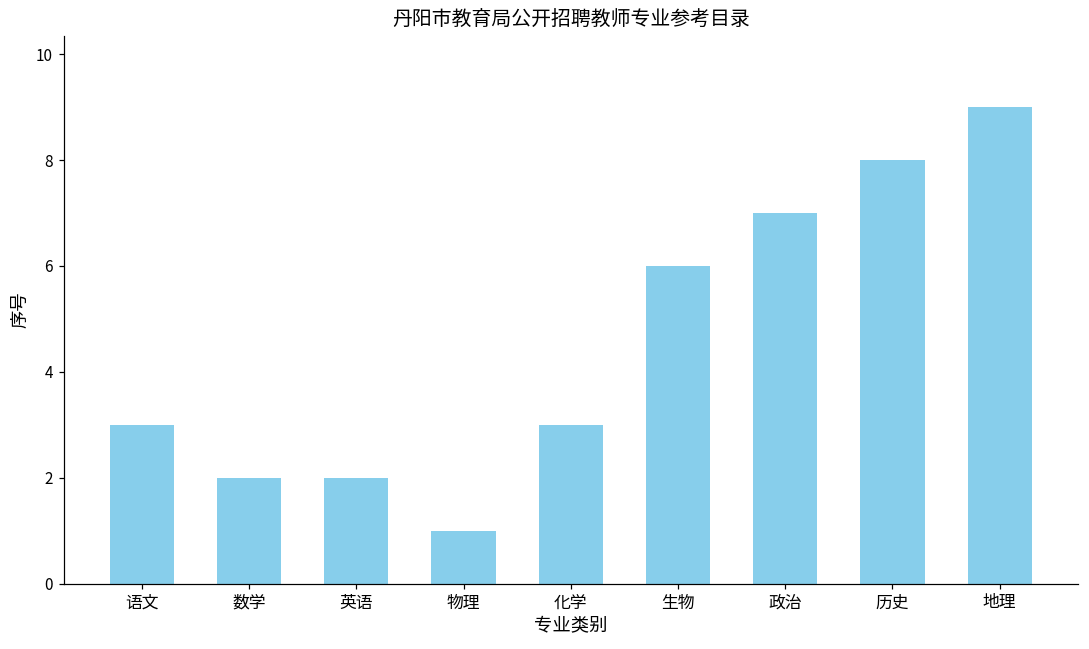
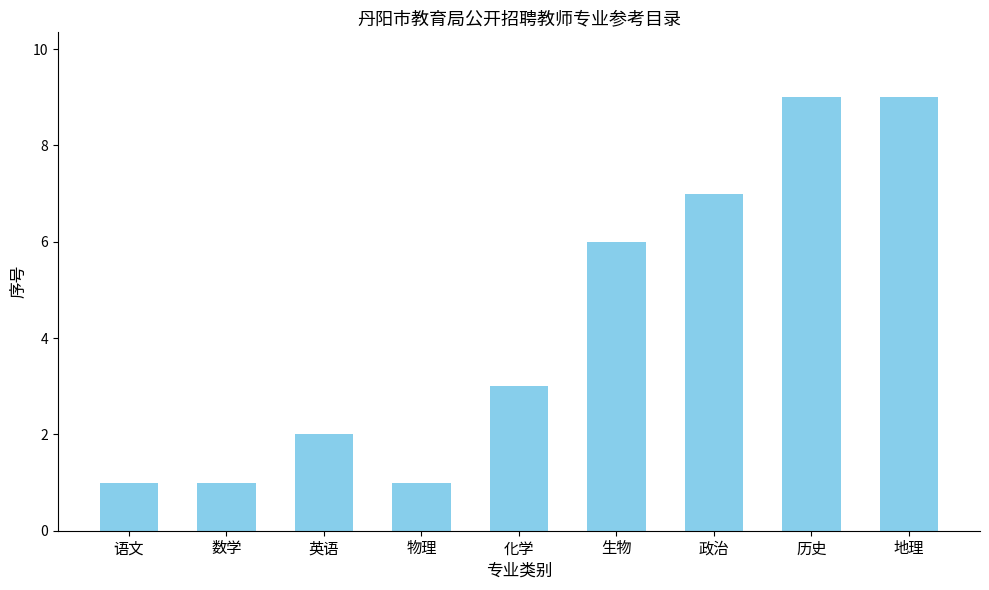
语文: 3 -> 1
数学: 2 -> 1
历史: 8 -> 9
